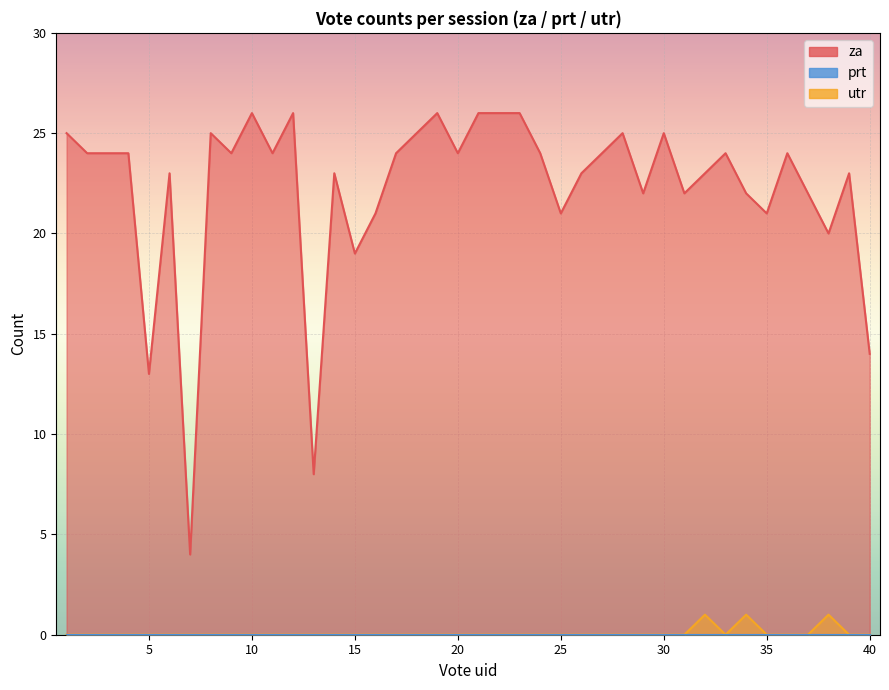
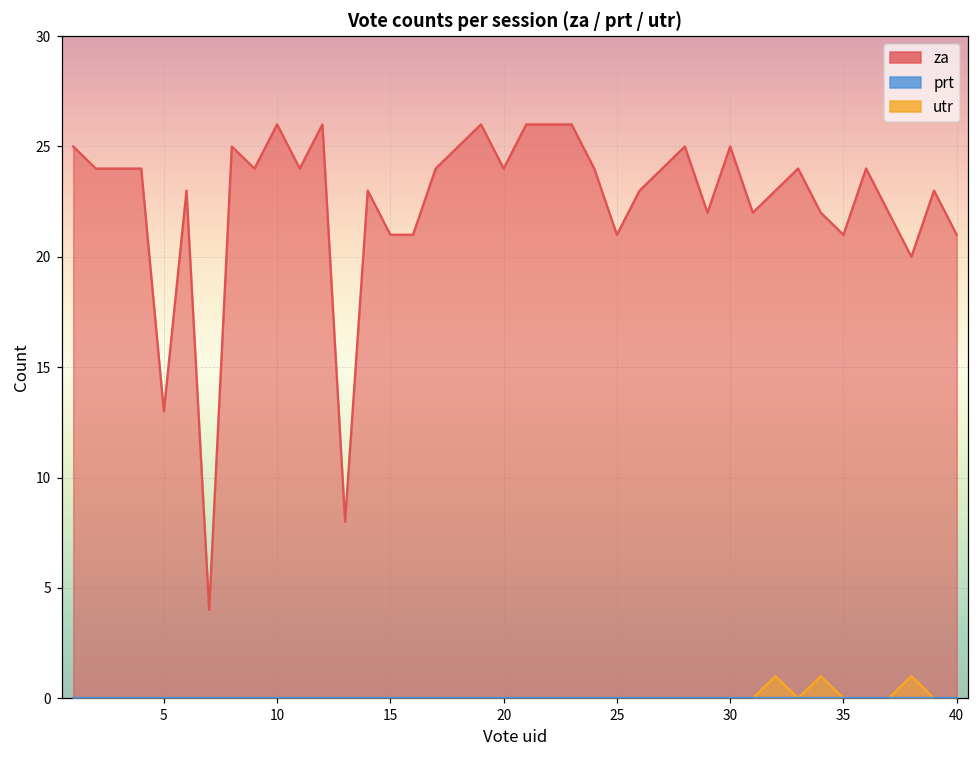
za, 15: 19 -> 21
za, 40: 14 -> 21
